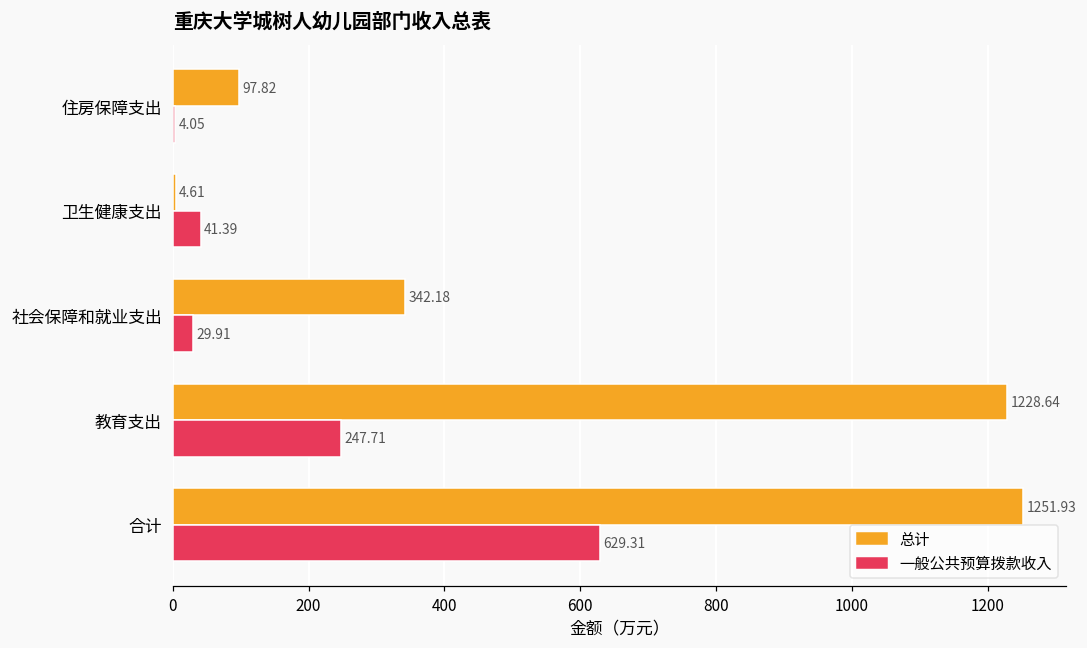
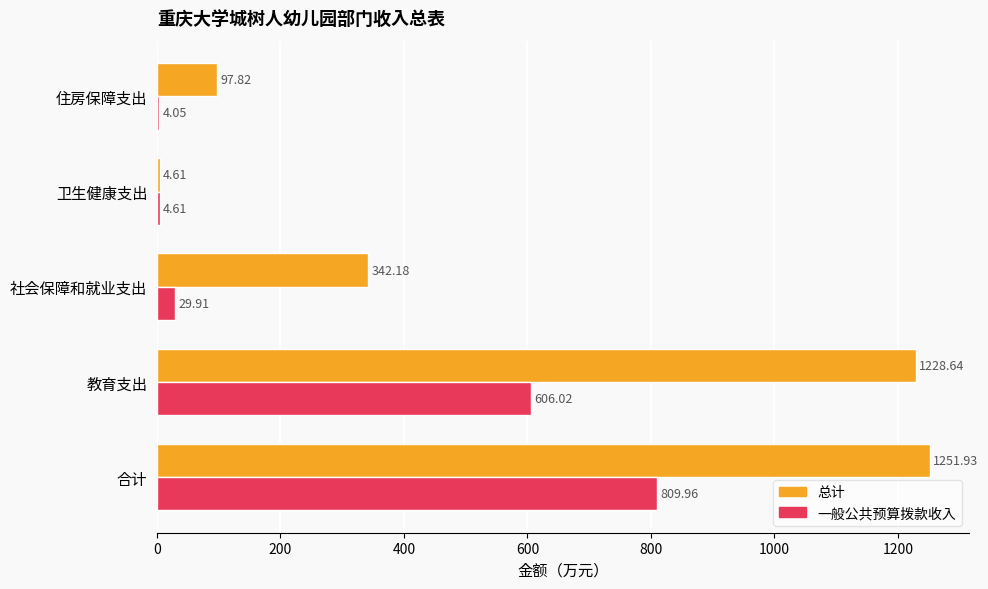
一般公共预算拨款收入, 卫生健康支出: 41.39 -> 4.61
一般公共预算拨款收入, 教育支出: 247.71 -> 606.02
一般公共预算拨款收入, 合计: 629.31 -> 809.96
